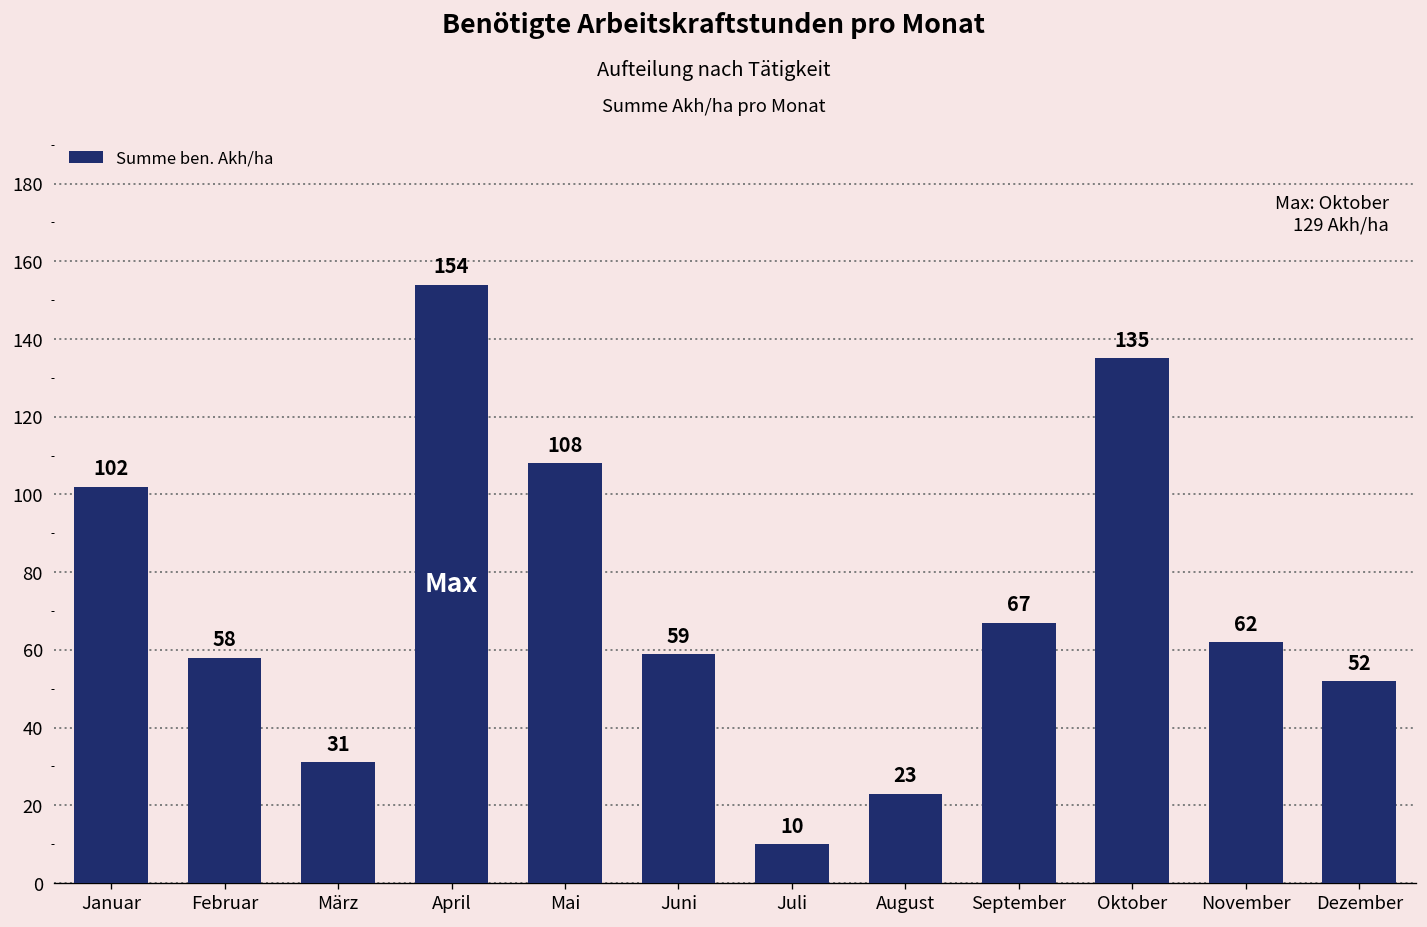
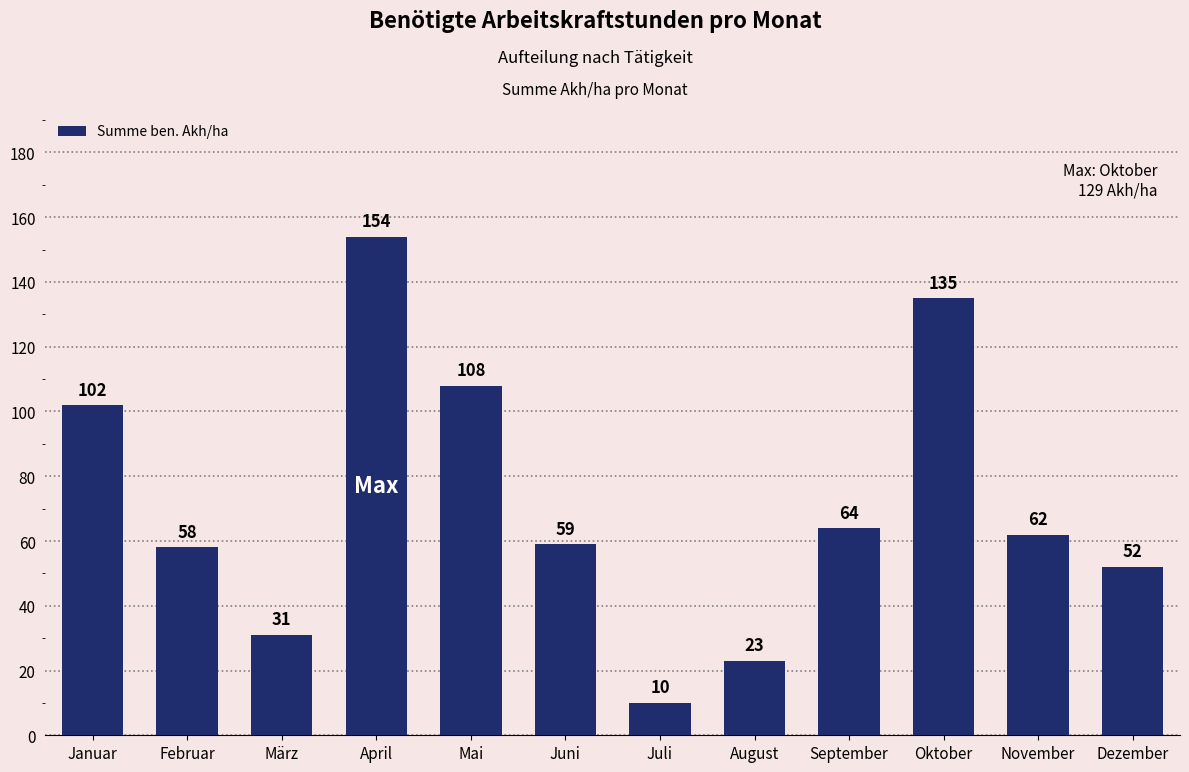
September: 67 -> 64
